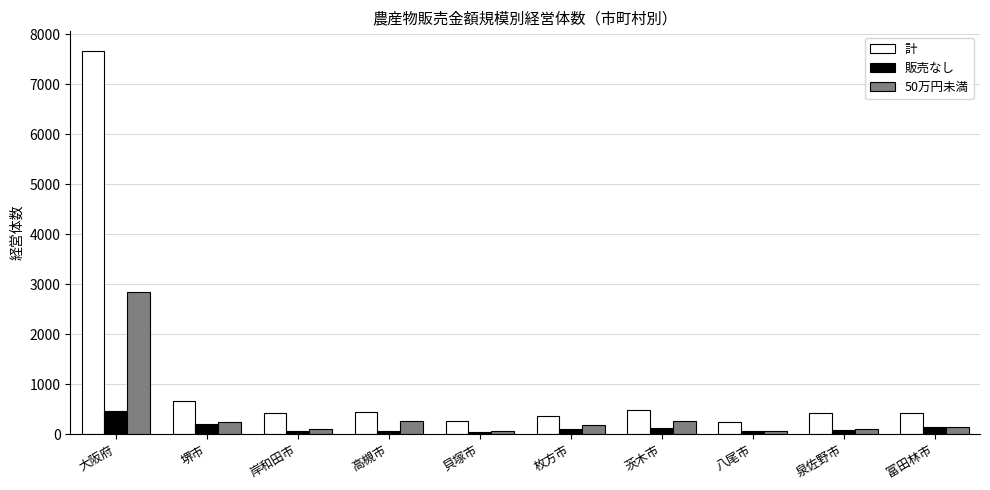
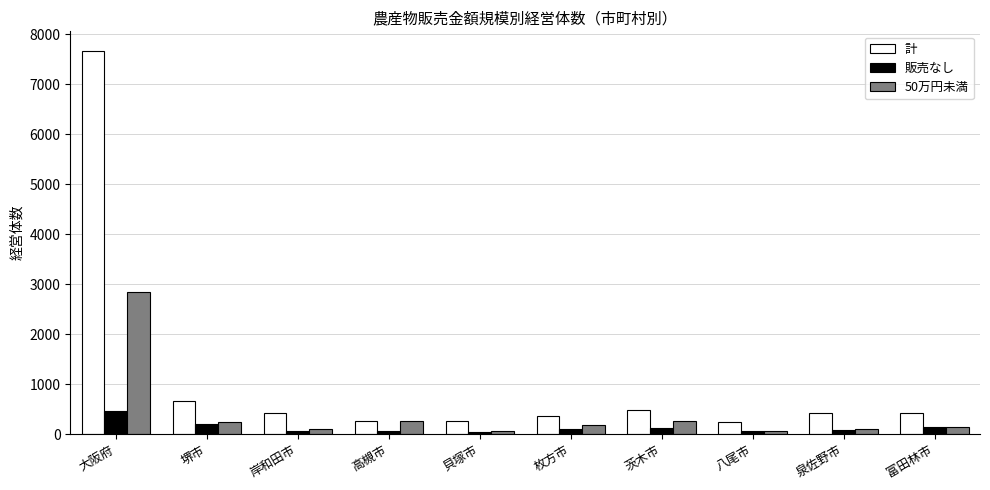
計, 高槻市: 400 -> 300
